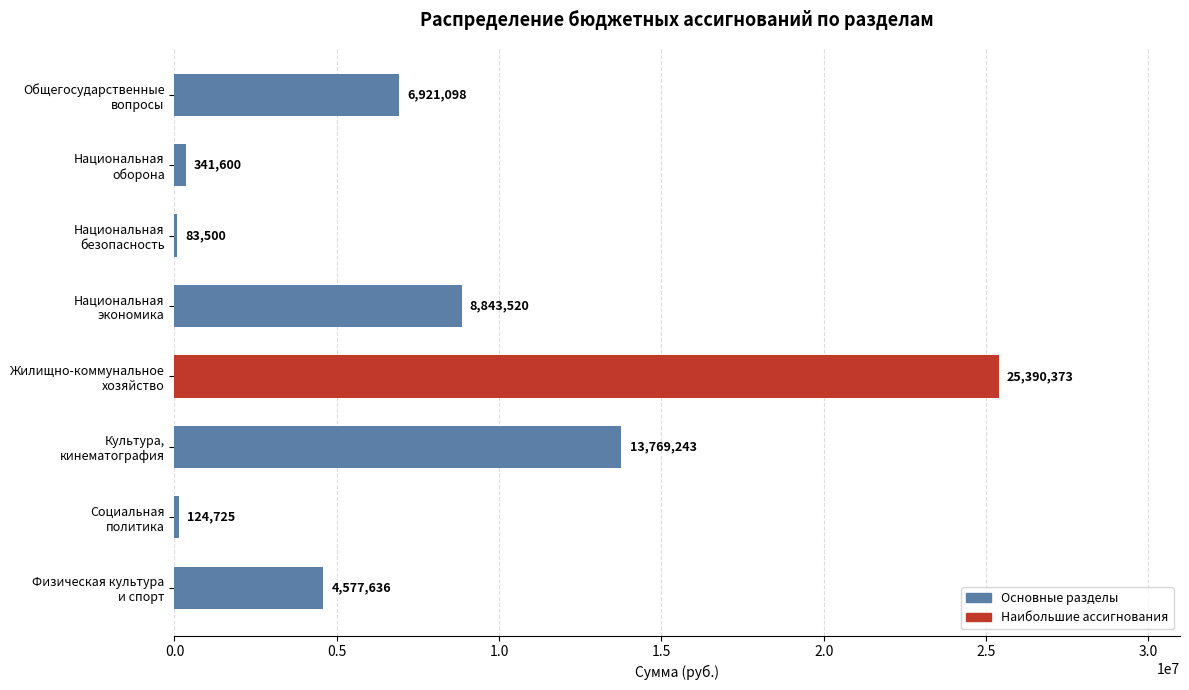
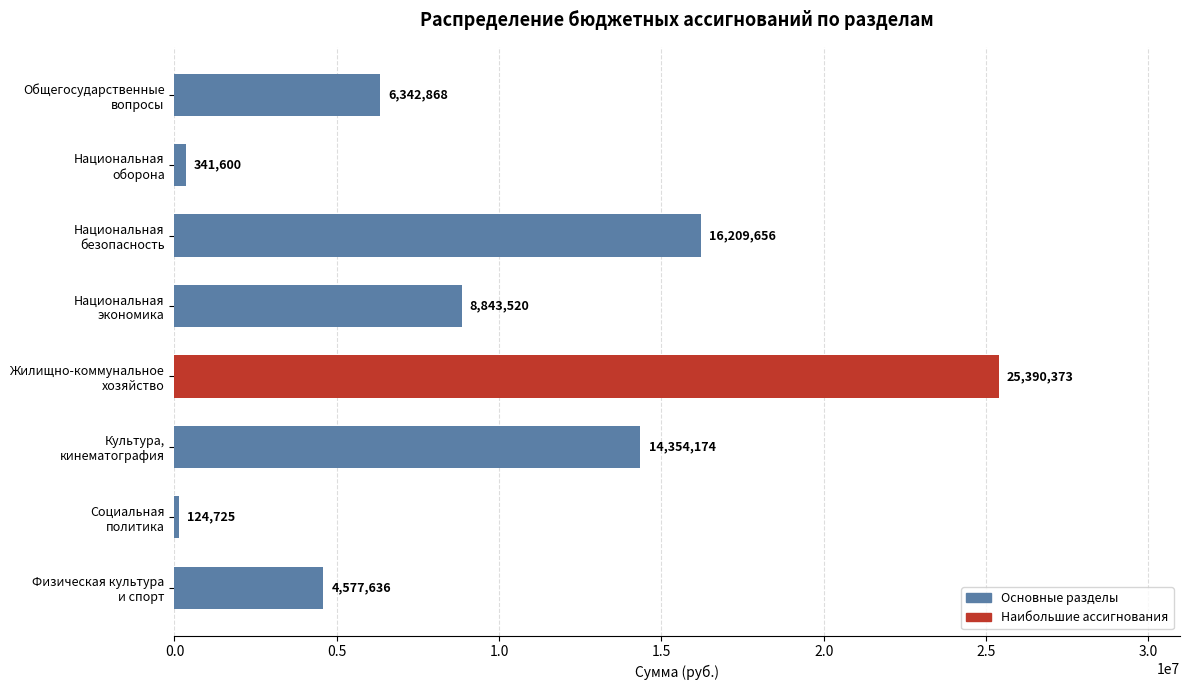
Общегосударственные вопросы: 6,921,098 -> 6,342,868
Национальная безопасность: 83,500 -> 16,209,656
Культура, кинематография: 13,769,243 -> 14,354,174
